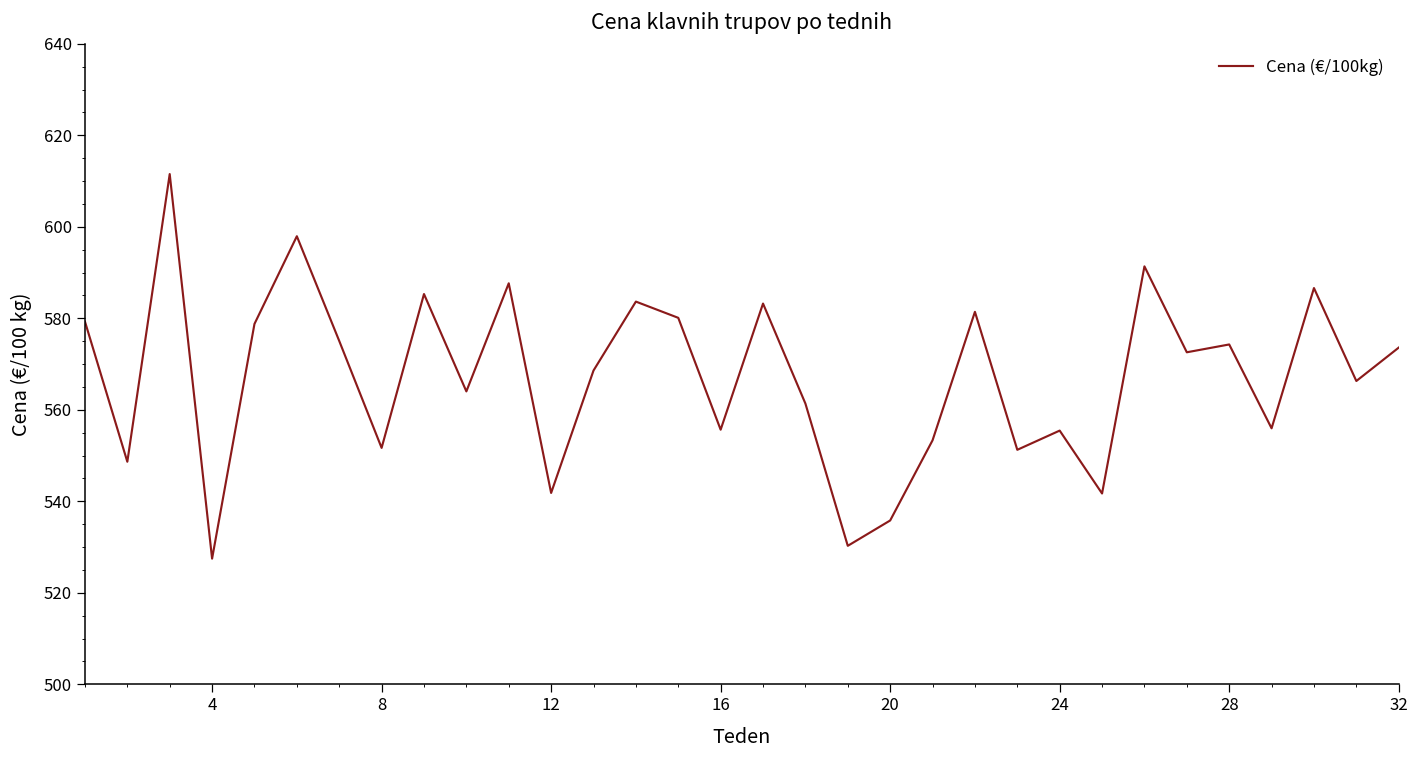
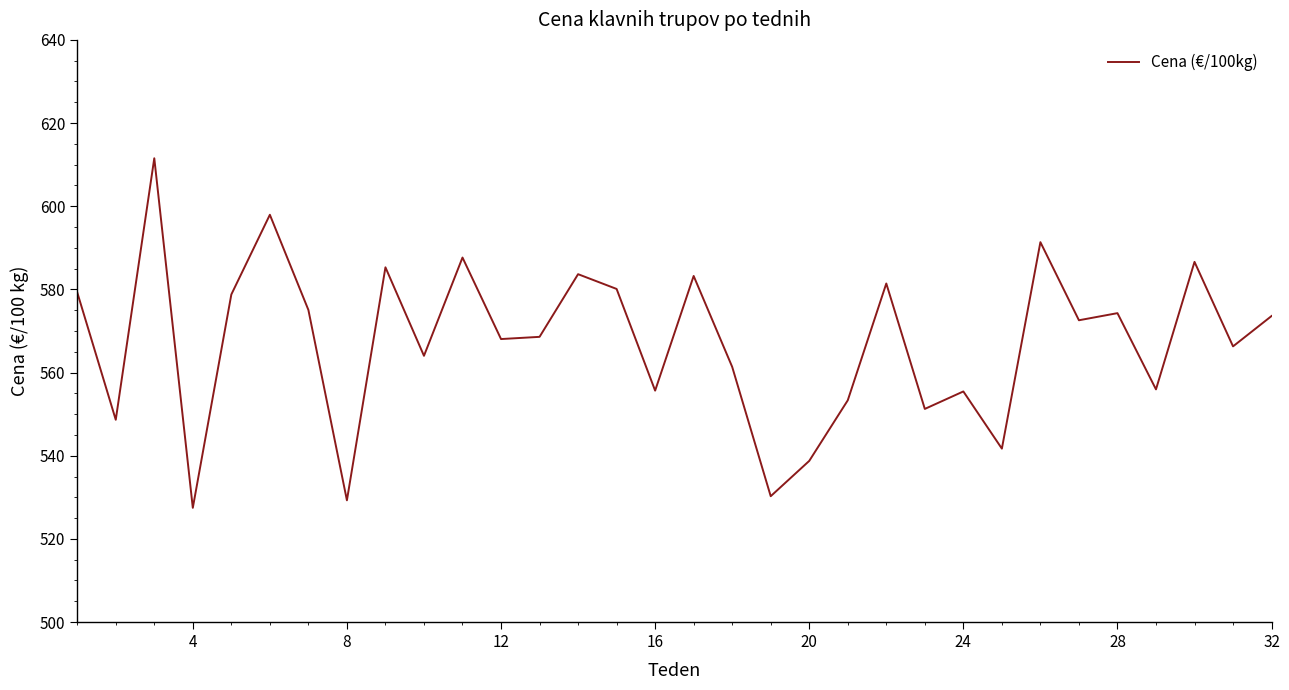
8: 552 -> 529
12: 542 -> 568
20: 536 -> 539
